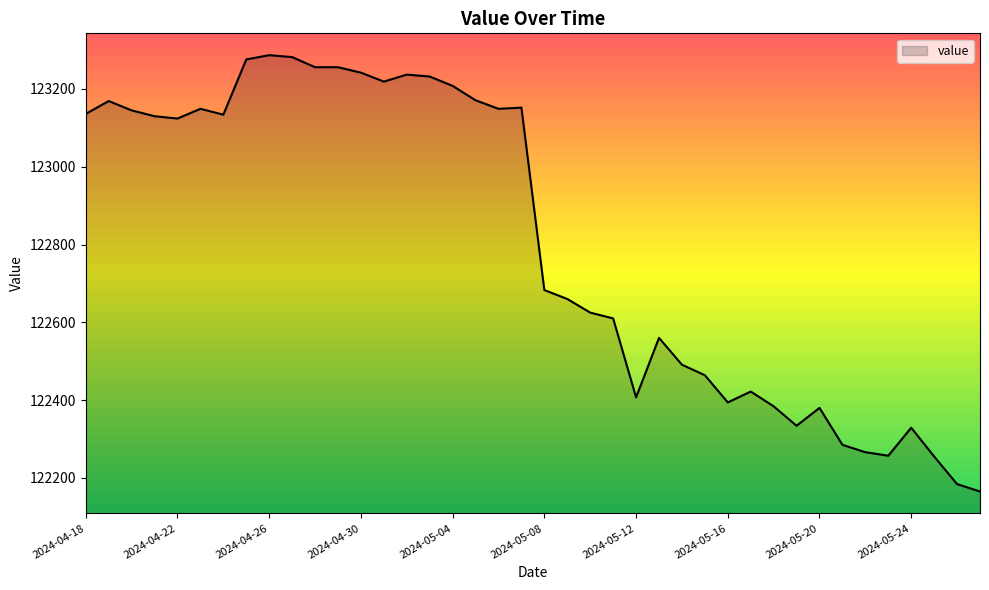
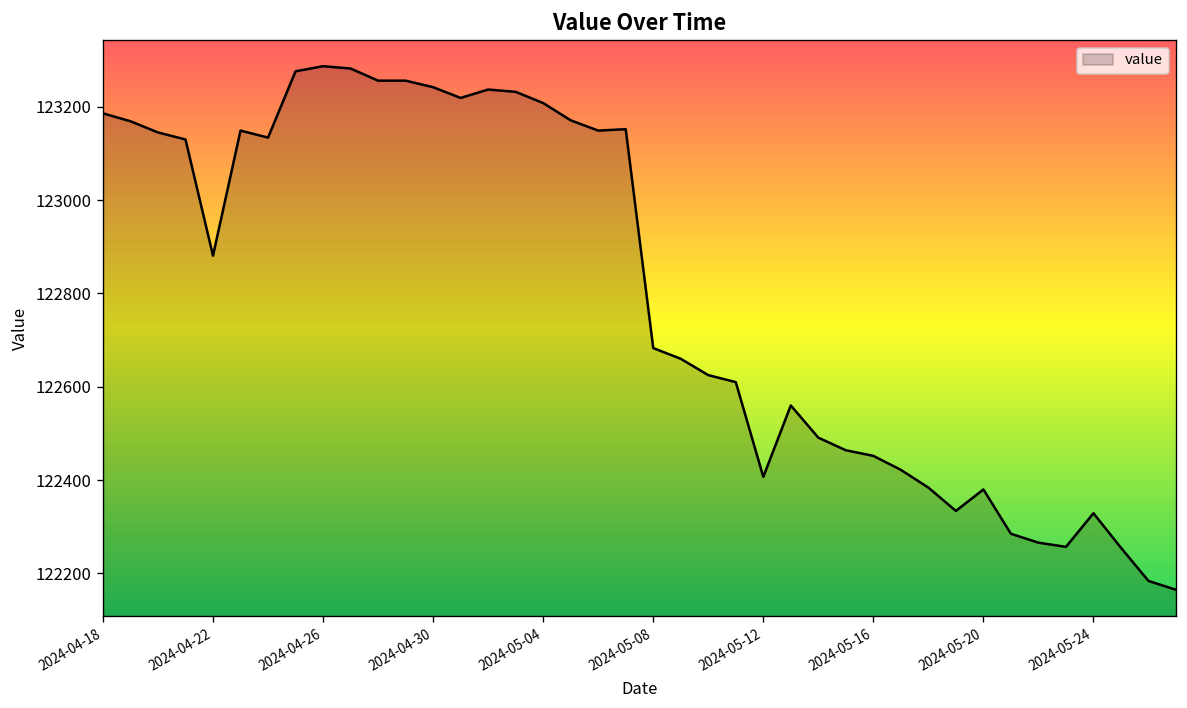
2024-04-18: 123140 -> 123190
2024-04-22: 123120 -> 122880
2024-05-16: 122390 -> 122450
